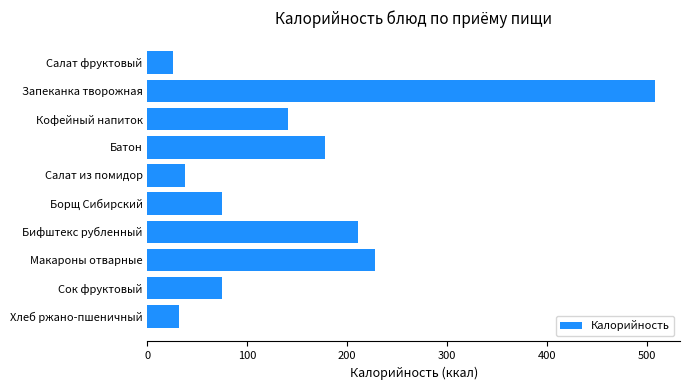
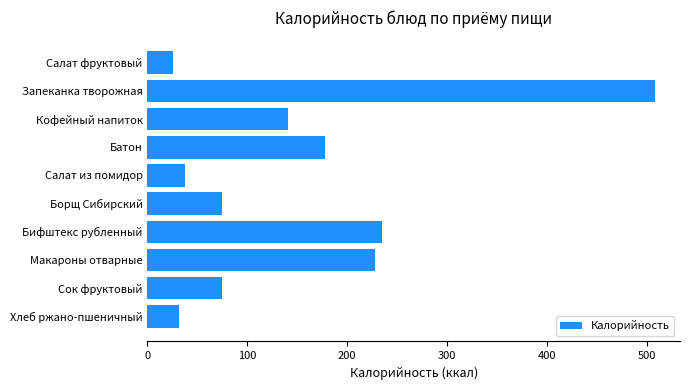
Бифштекс рубленный: 210 -> 240
